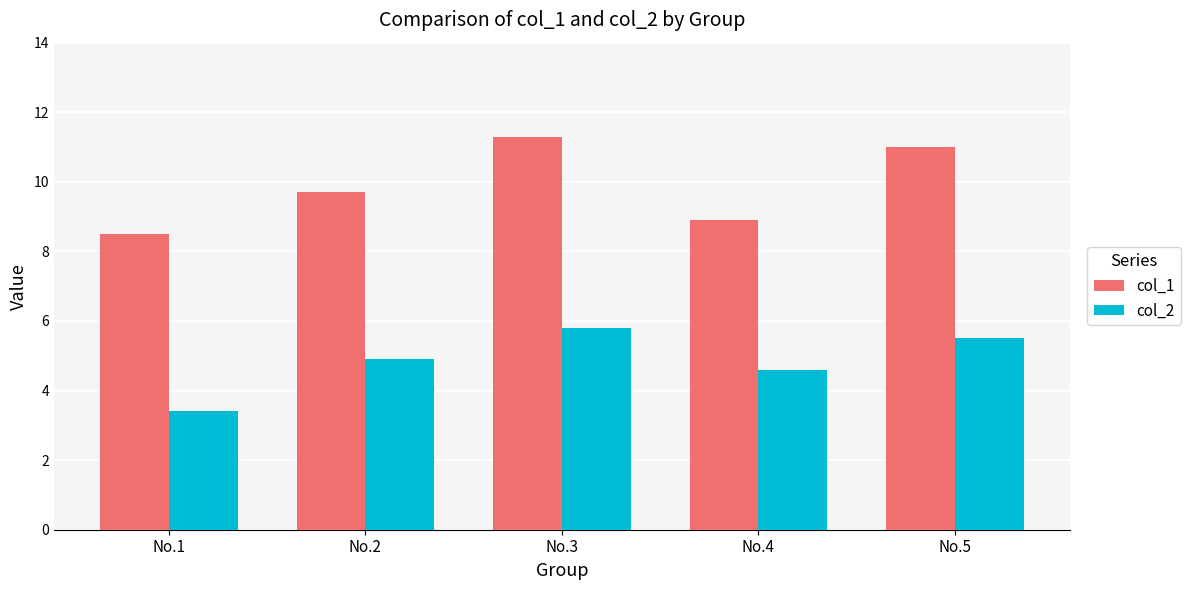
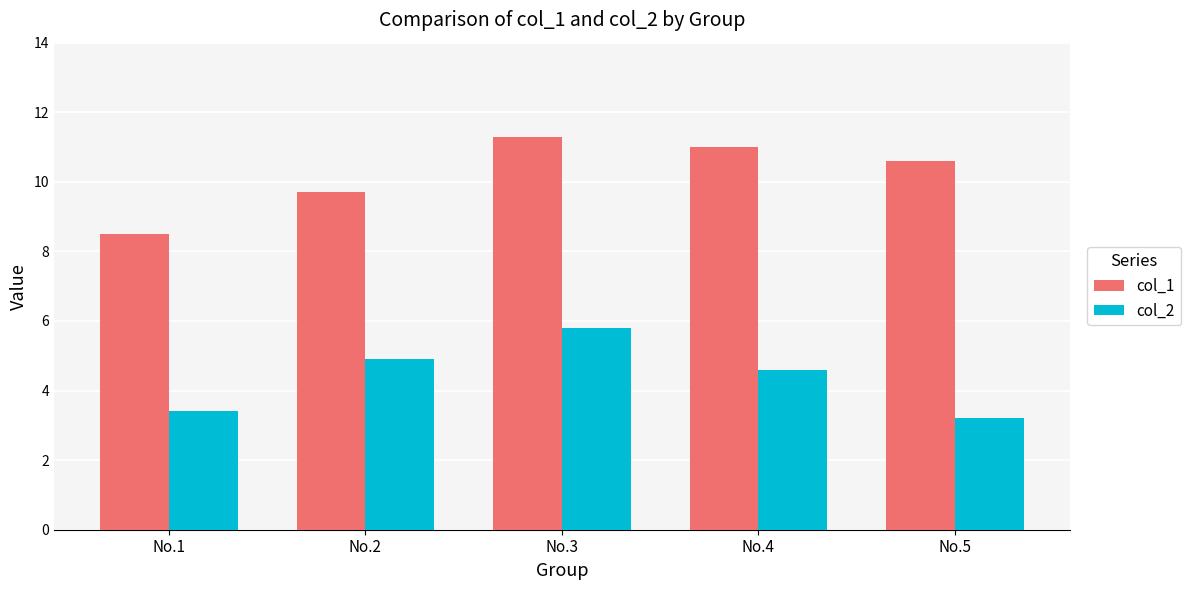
col_1, No.4: 8.9 -> 11.0
col_1, No.5: 11.0 -> 10.6
col_2, No.5: 5.5 -> 3.2
